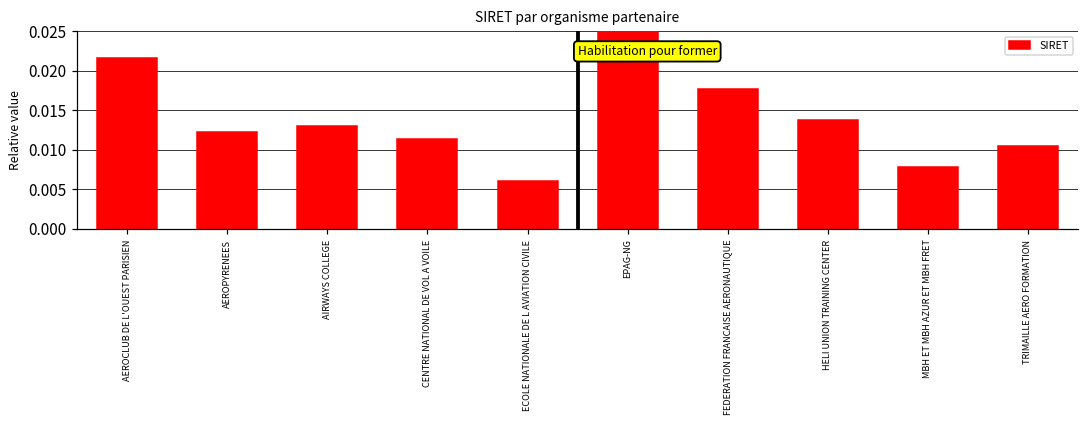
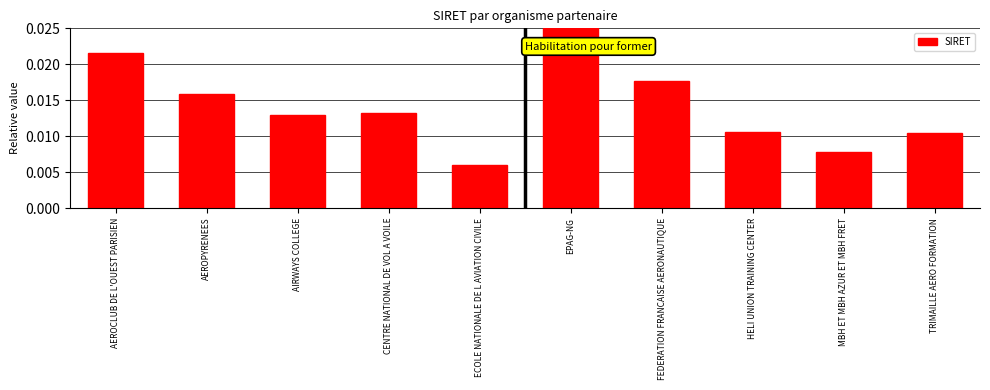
AEROPYRENEES: 0.012 -> 0.016
CENTRE NATIONAL DE VOL A VOILE: 0.011 -> 0.013
HELI UNION TRAINING CENTER: 0.014 -> 0.011
